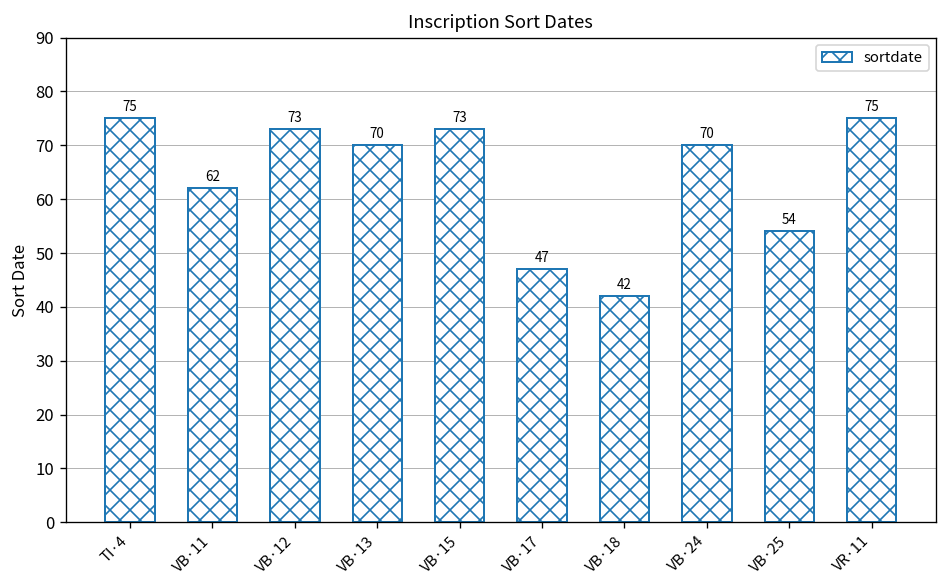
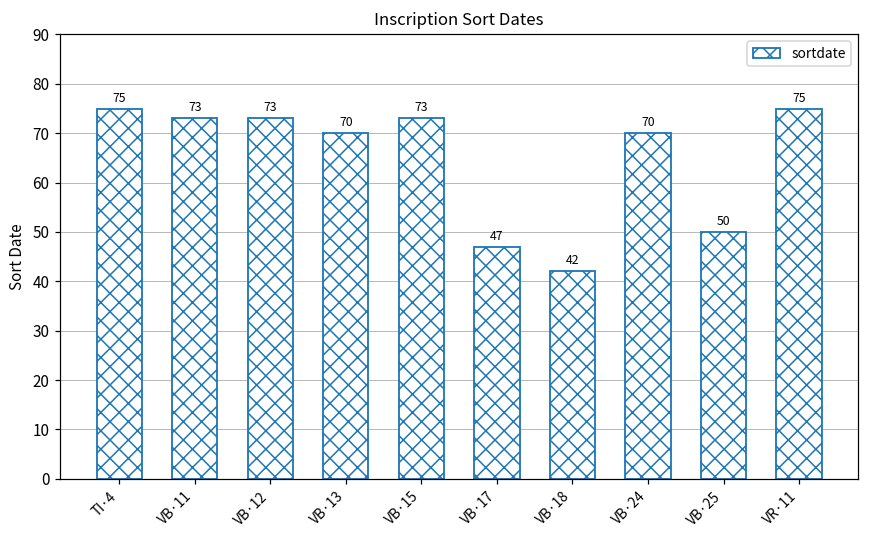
VB·11: 62 -> 73
VB·25: 54 -> 50
